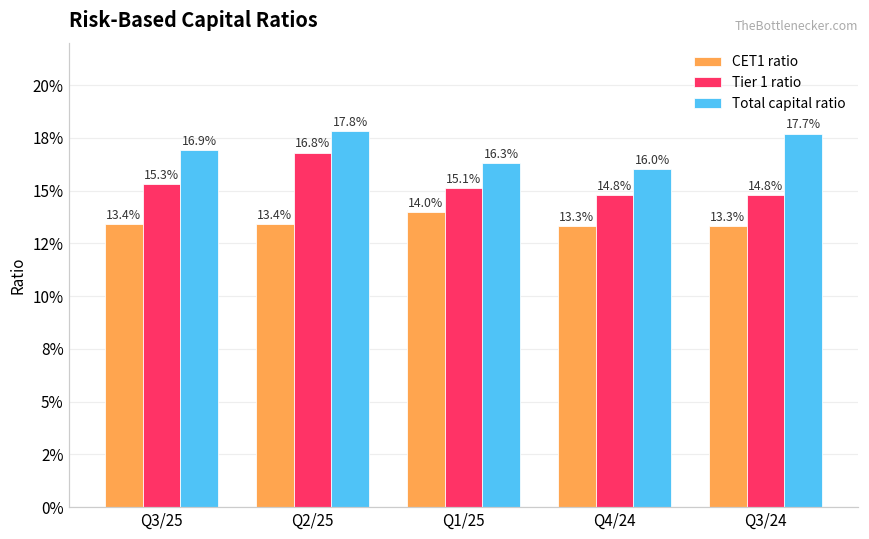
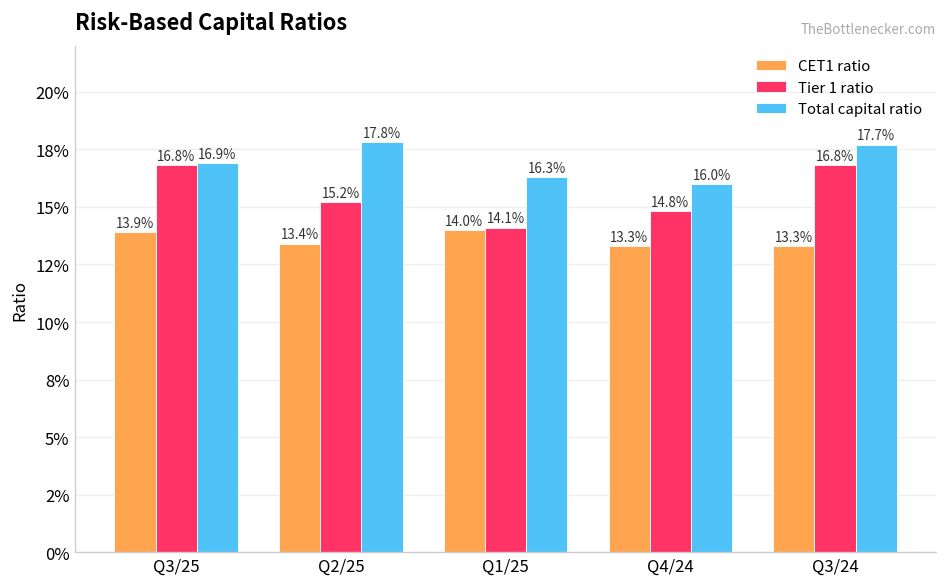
CET1 ratio, Q3/25: 13.4% -> 13.9%
Tier 1 ratio, Q3/25: 15.3% -> 16.8%
Tier 1 ratio, Q2/25: 16.8% -> 15.2%
Tier 1 ratio, Q1/25: 15.1% -> 14.1%
Tier 1 ratio, Q3/24: 14.8% -> 16.8%
